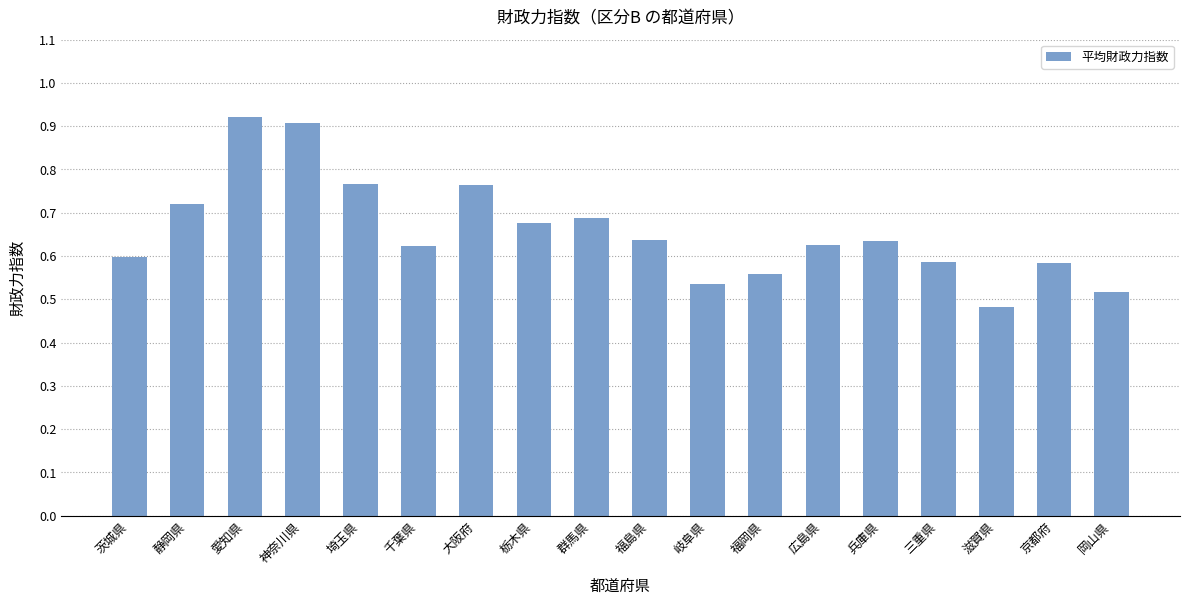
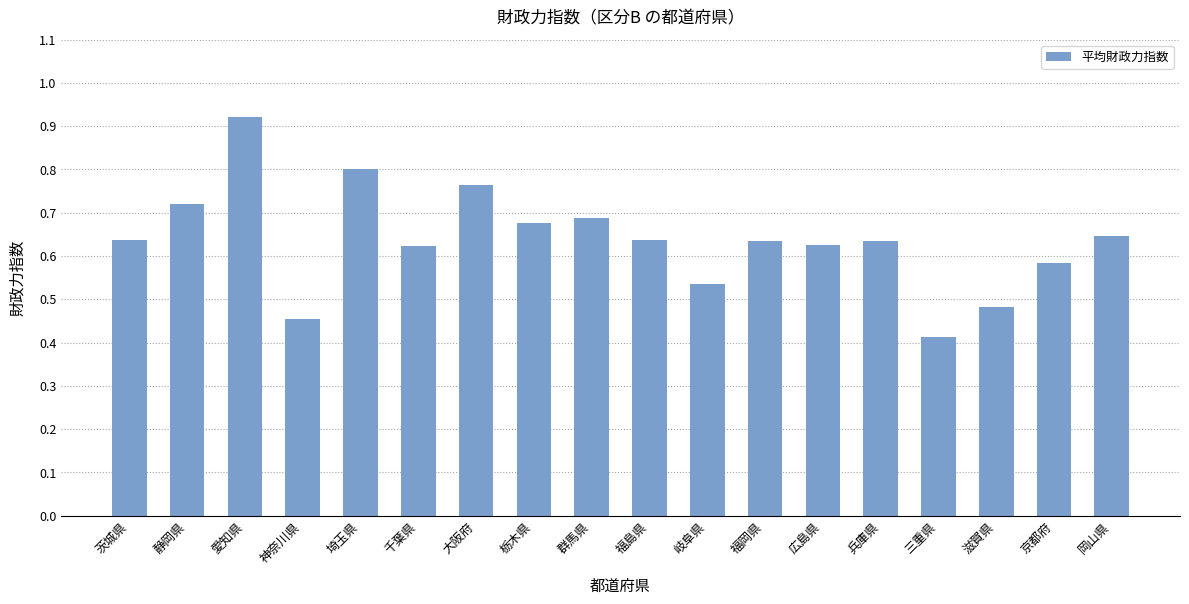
茨城県: 0.60 -> 0.64
神奈川県: 0.91 -> 0.45
埼玉県: 0.77 -> 0.80
福岡県: 0.56 -> 0.63
三重県: 0.59 -> 0.41
岡山県: 0.52 -> 0.65
